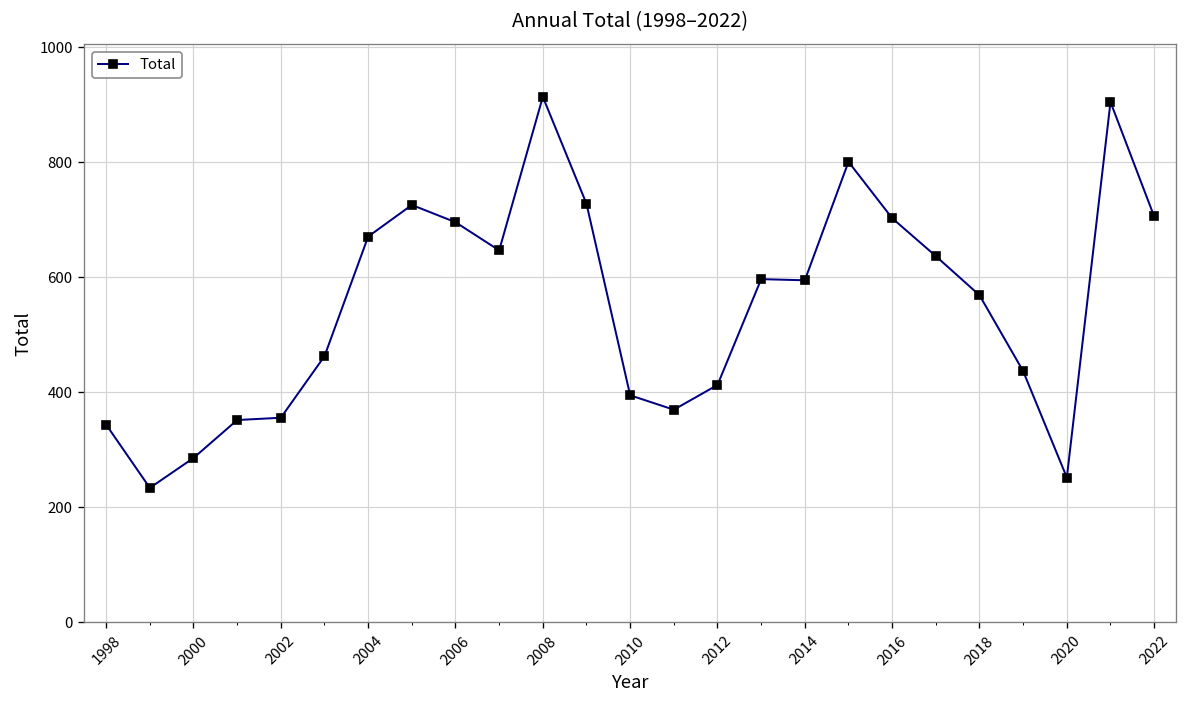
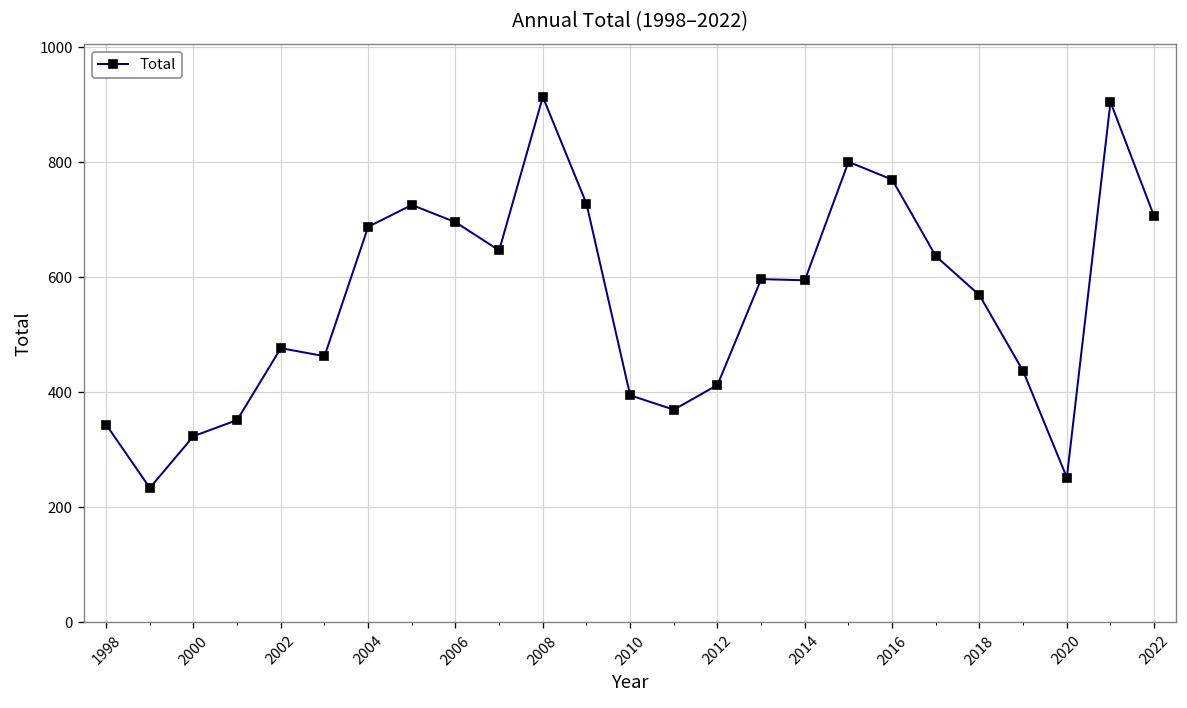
2000: 290 -> 320
2002: 360 -> 480
2004: 670 -> 690
2016: 700 -> 770
